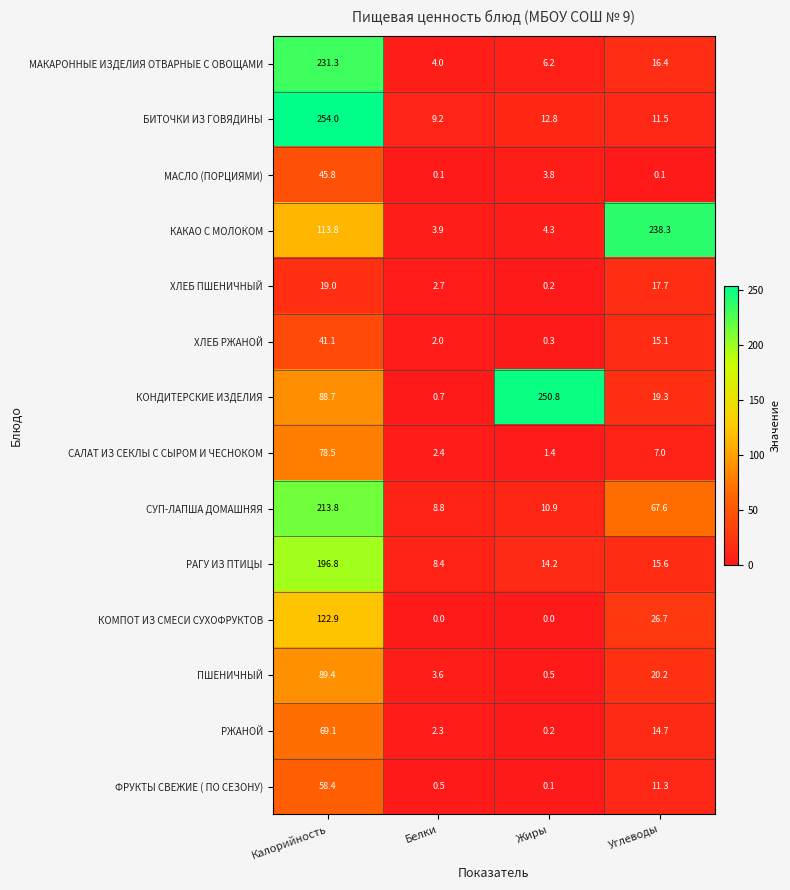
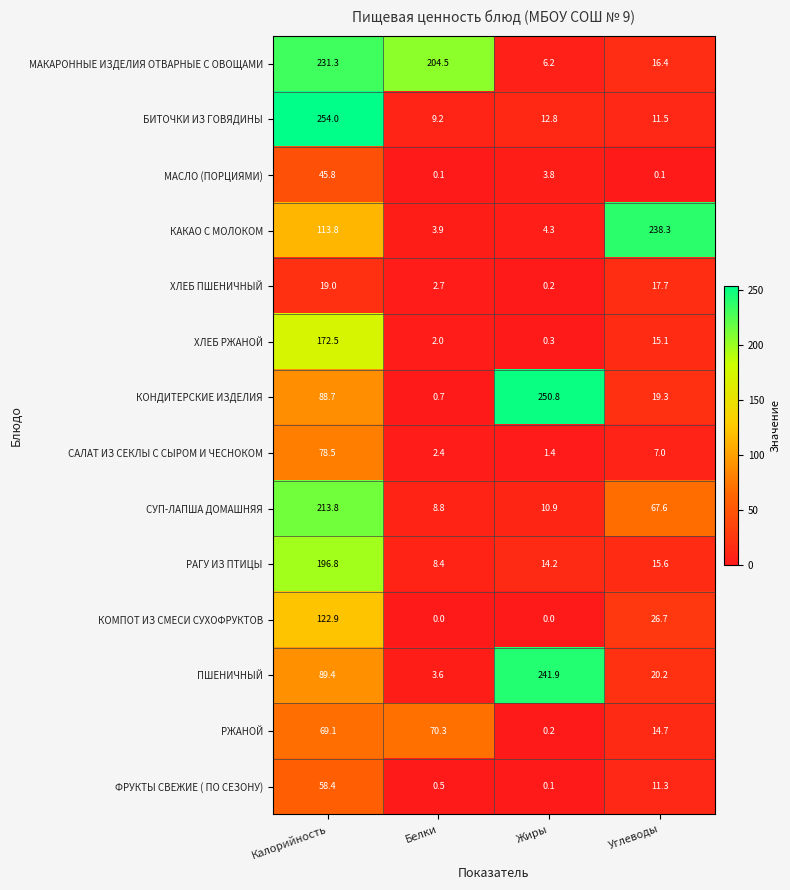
МАКАРОННЫЕ ИЗДЕЛИЯ ОТВАРНЫЕ С ОВОЩАМИ, Белки: 4.0 -> 204.5
ХЛЕБ РЖАНОЙ, Калорийность: 41.1 -> 172.5
ПШЕНИЧНЫЙ, Жиры: 0.5 -> 241.9
РЖАНОЙ, Белки: 2.3 -> 70.3
